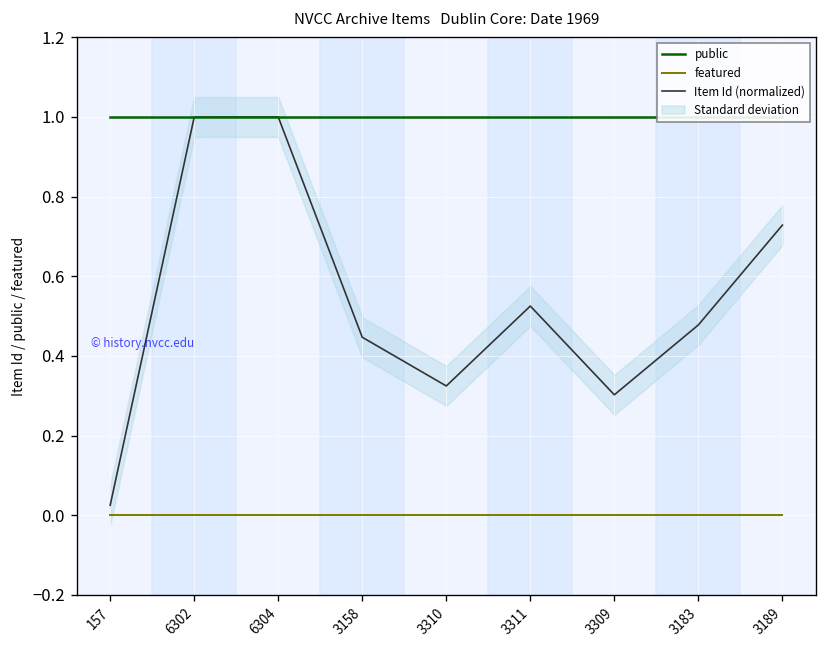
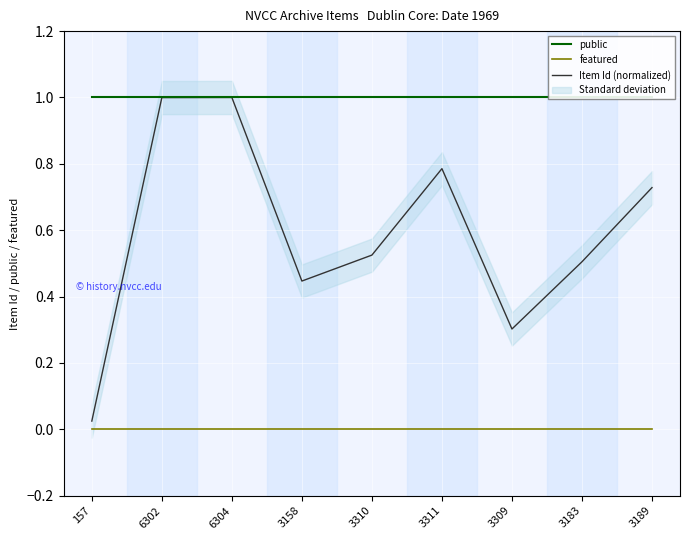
Item Id (normalized), 3310: 0.32 -> 0.53
Item Id (normalized), 3311: 0.53 -> 0.79
Item Id (normalized), 3183: 0.48 -> 0.50
